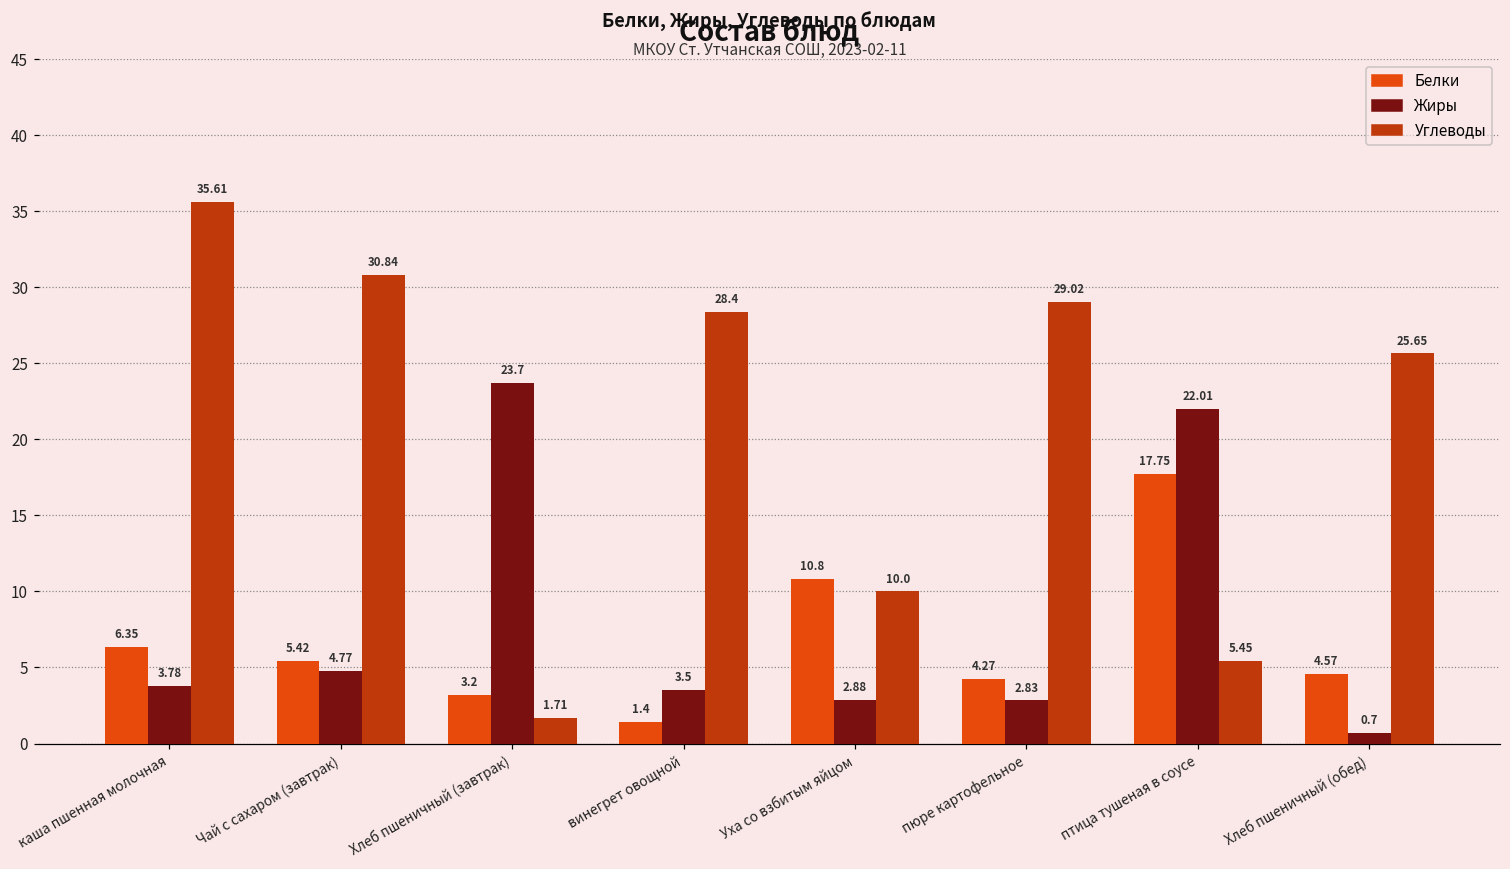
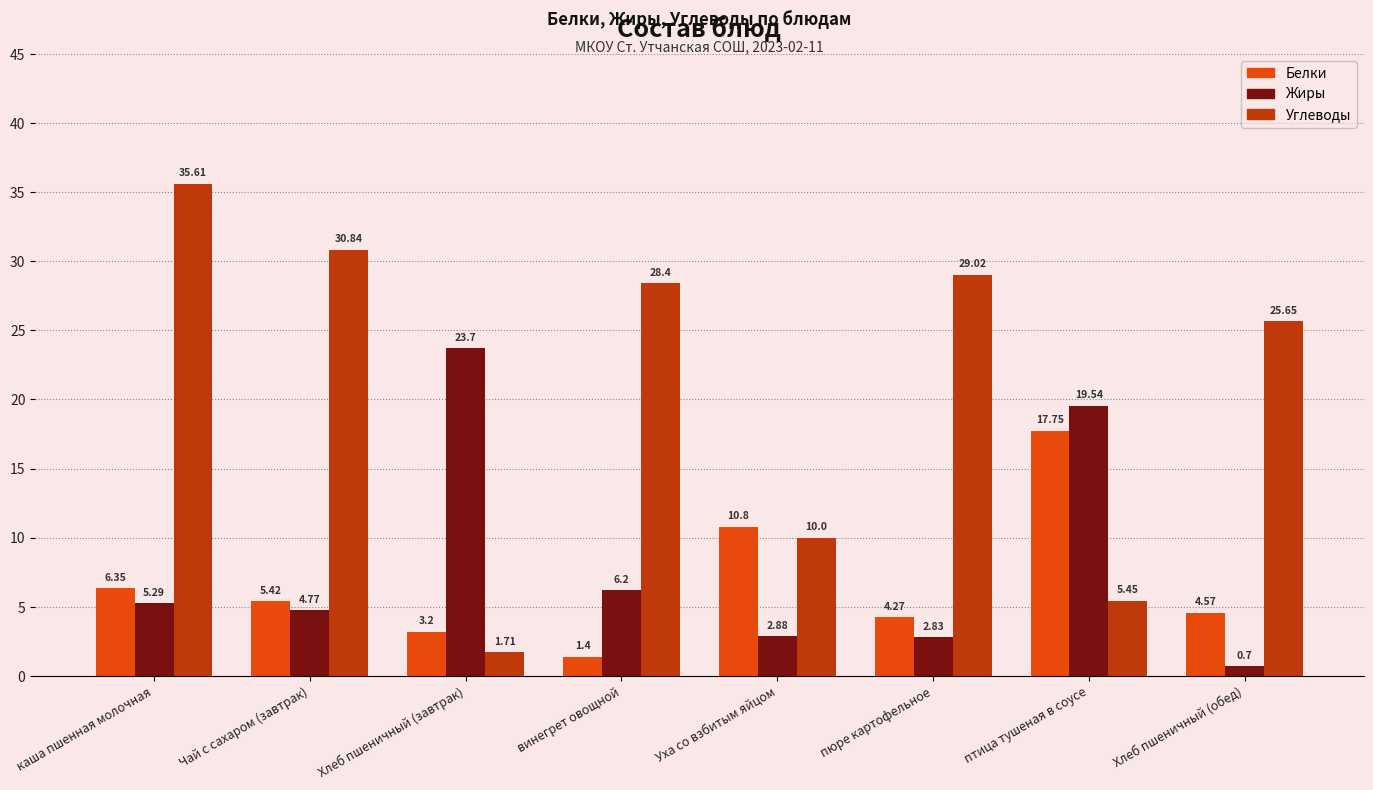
Жиры, каша пшенная молочная: 3.78 -> 5.29
Жиры, винегрет овощной: 3.5 -> 6.2
Жиры, птица тушеная в соусе: 22.01 -> 19.54
